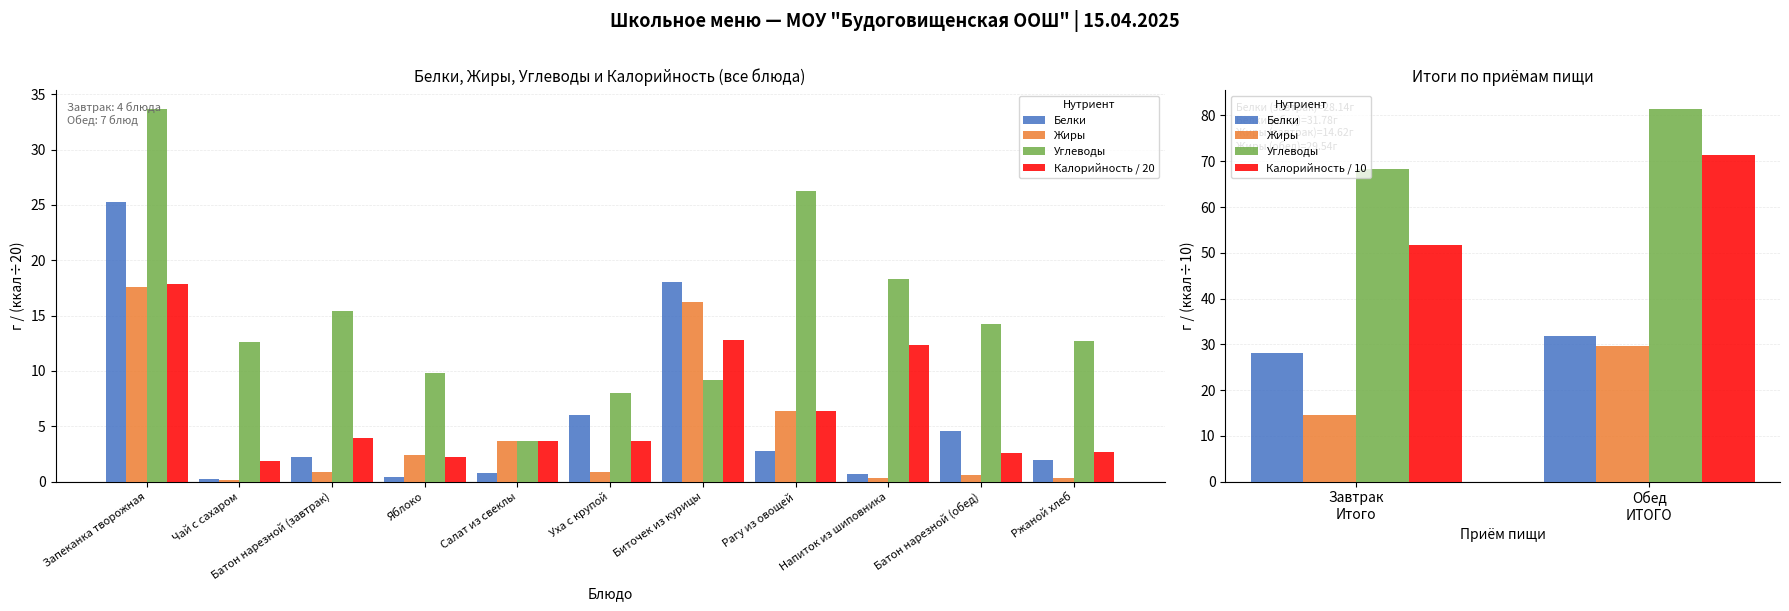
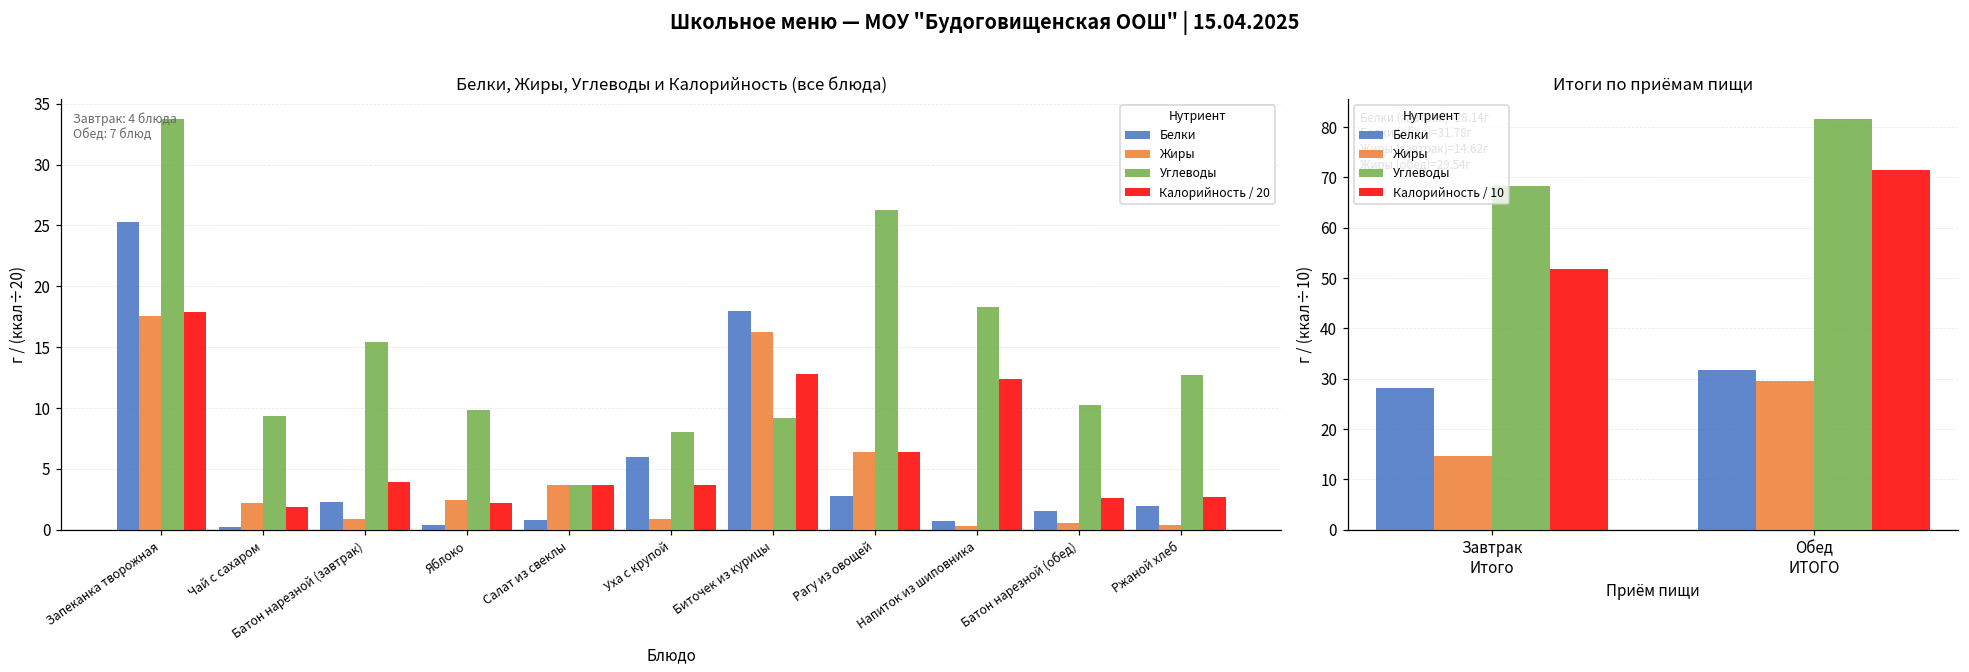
Белки, Жиры, Углеводы и Калорийность (все блюда), Жиры, Чай с сахаром: 0.1 -> 2.2
Белки, Жиры, Углеводы и Калорийность (все блюда), Углеводы, Чай с сахаром: 12.6 -> 9.3
Белки, Жиры, Углеводы и Калорийность (все блюда), Белки, Батон нарезной (обед): 4.6 -> 1.5
Белки, Жиры, Углеводы и Калорийность (все блюда), Углеводы, Батон нарезной (обед): 14.2 -> 10.3
